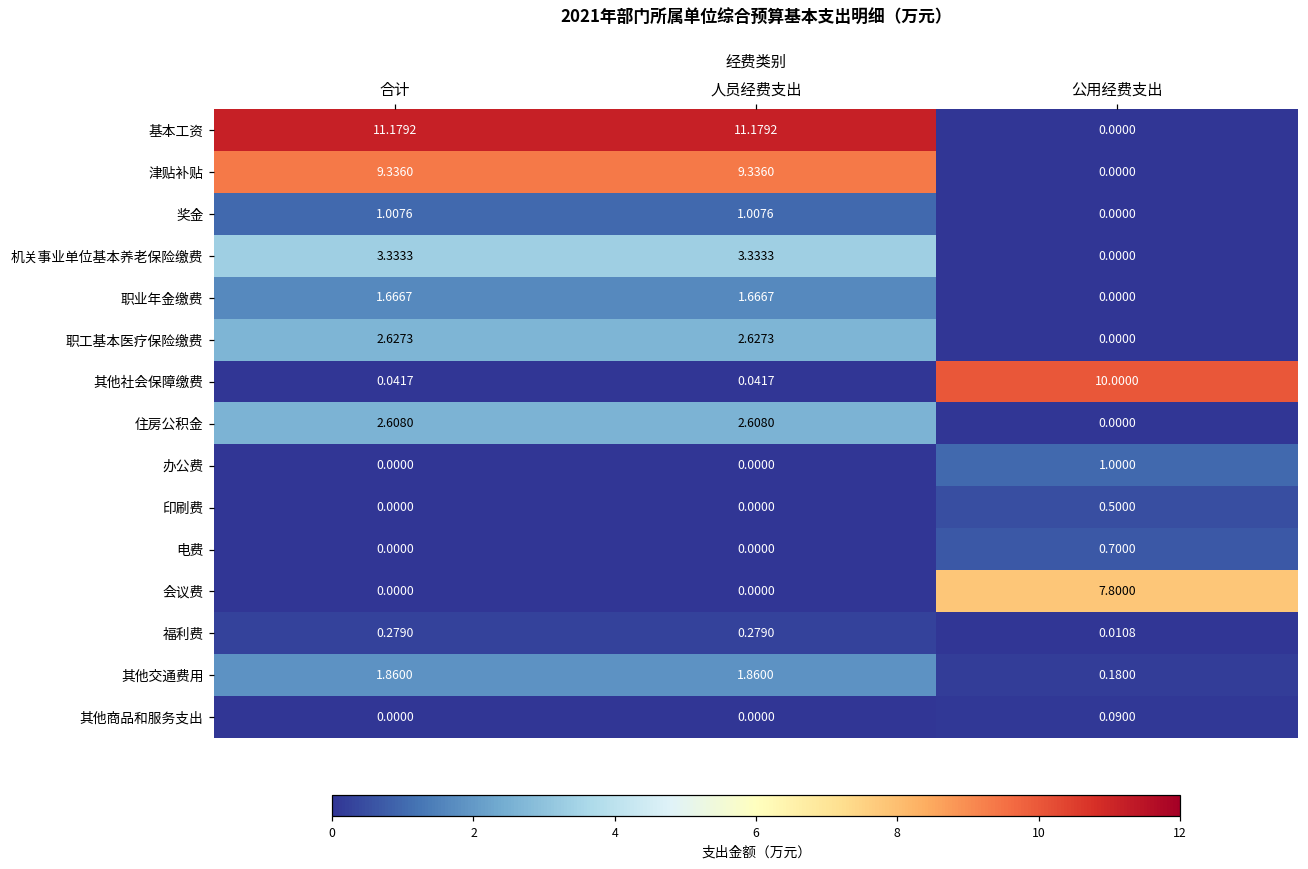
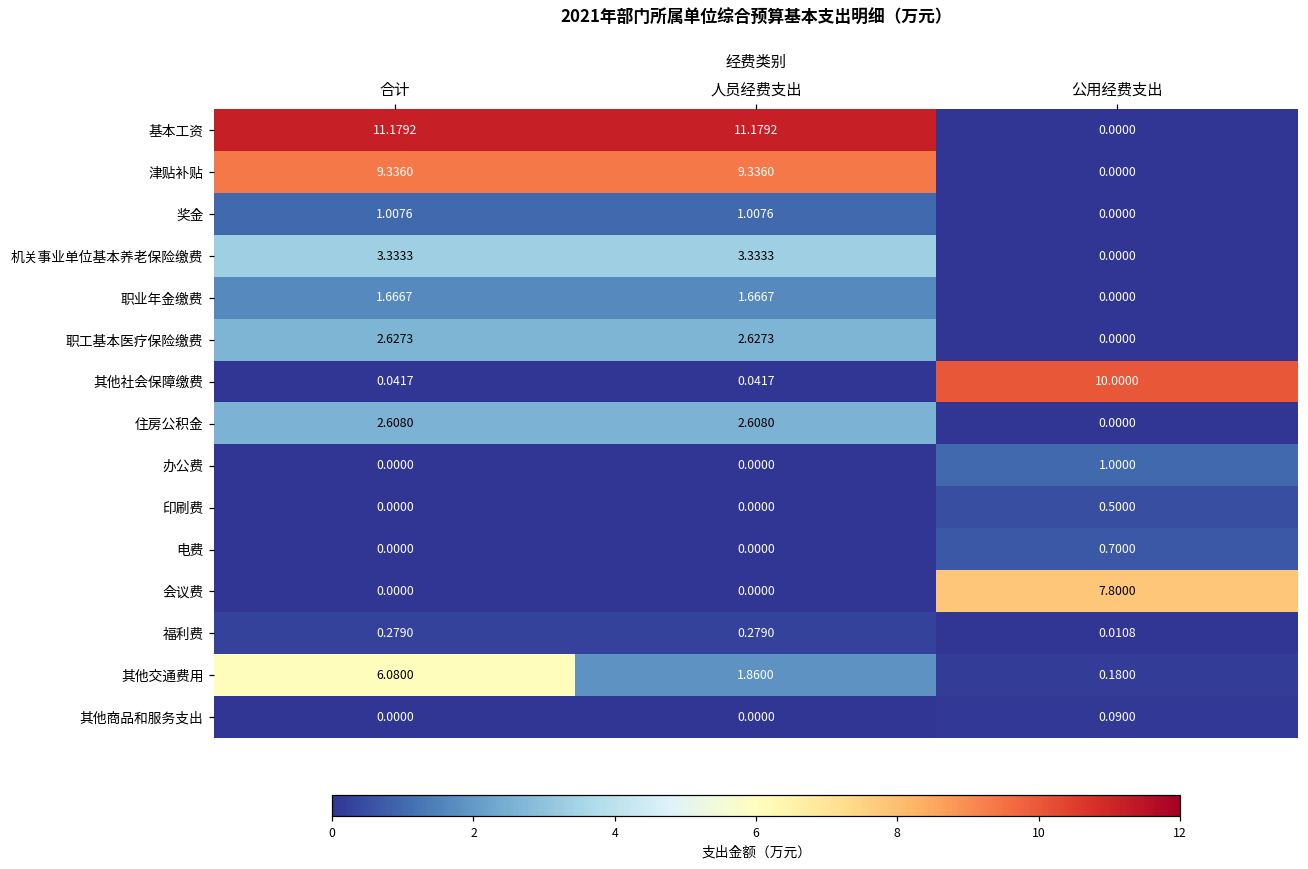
其他交通费用, 合计: 1.8600 -> 6.0800
